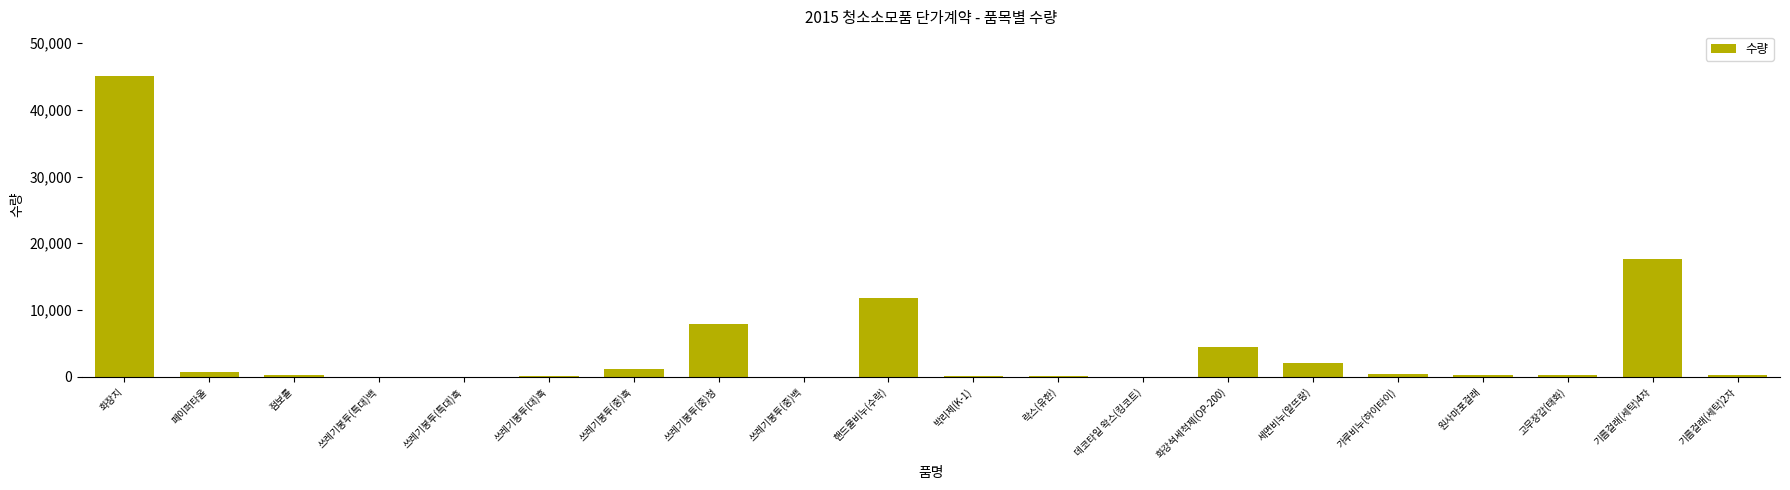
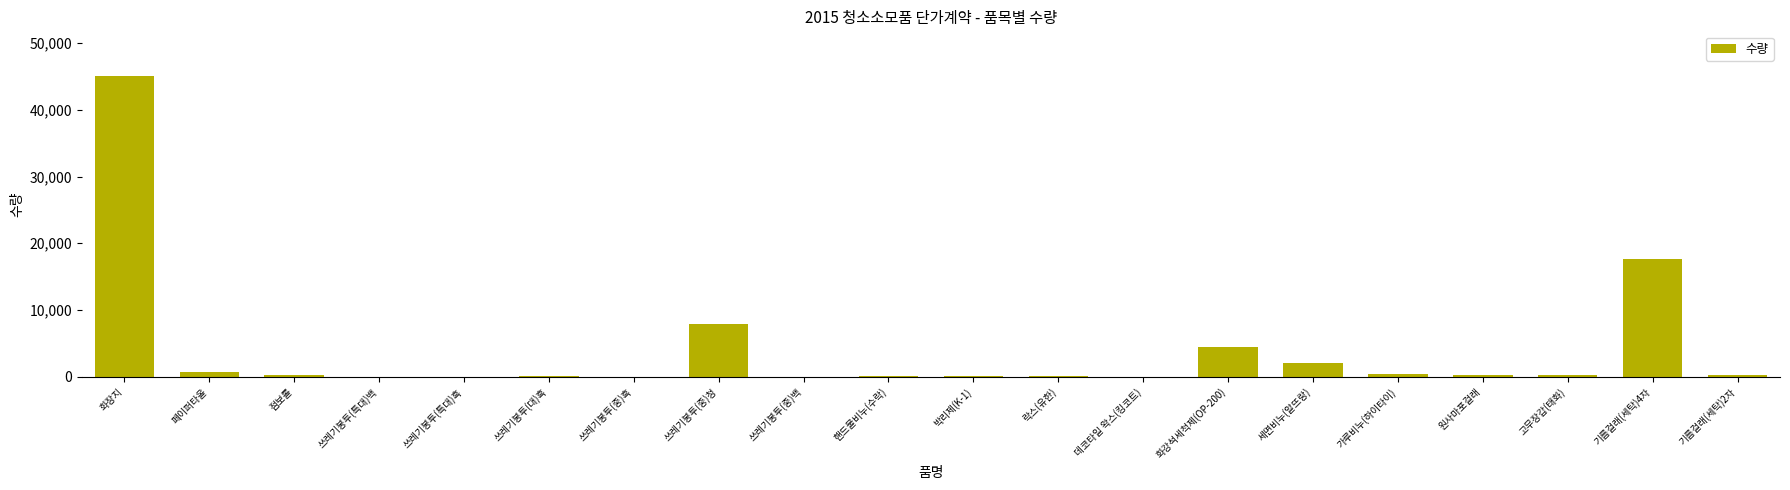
쓰레기봉투(중)흑: 1,000 -> 0
핸드물비누(수락): 12,000 -> 0
